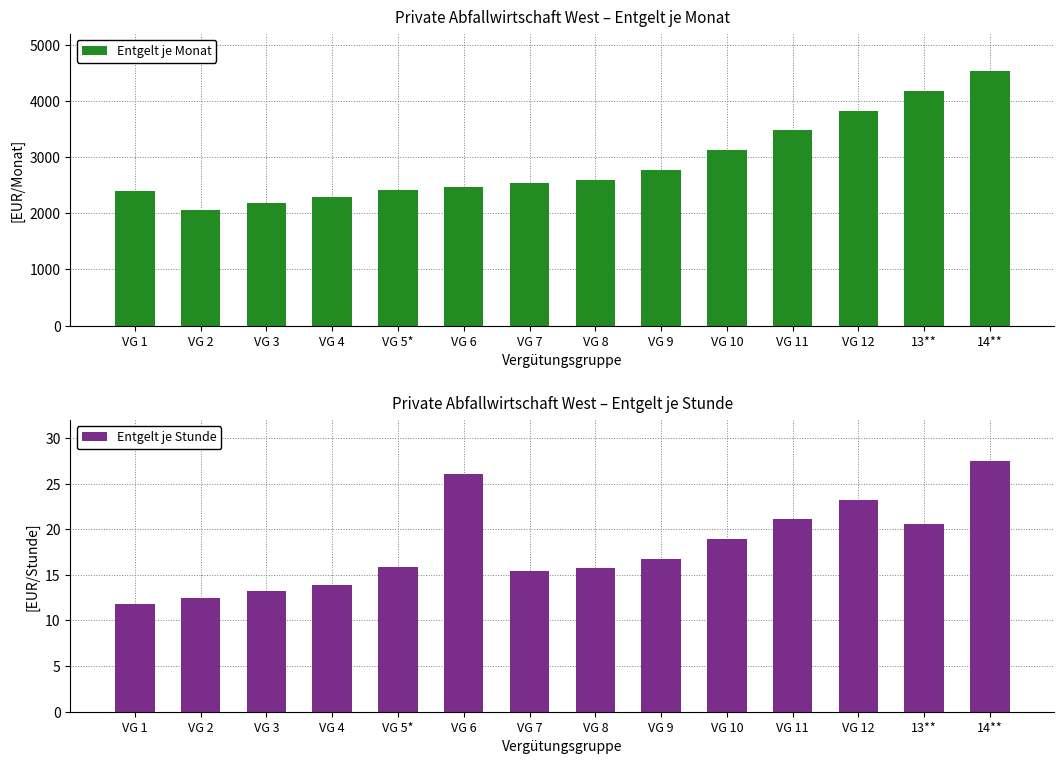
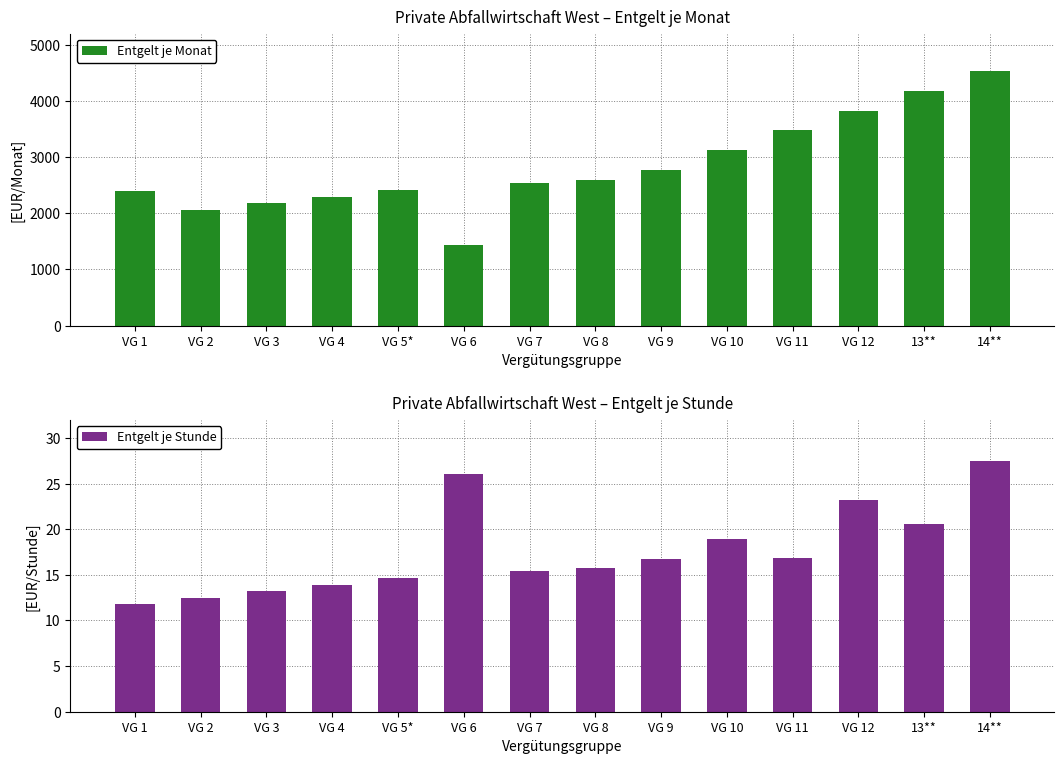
Private Abfallwirtschaft West – Entgelt je Monat, VG 6: 2500 -> 1400
Private Abfallwirtschaft West – Entgelt je Stunde, VG 5*: 16 -> 15
Private Abfallwirtschaft West – Entgelt je Stunde, VG 11: 21 -> 17
